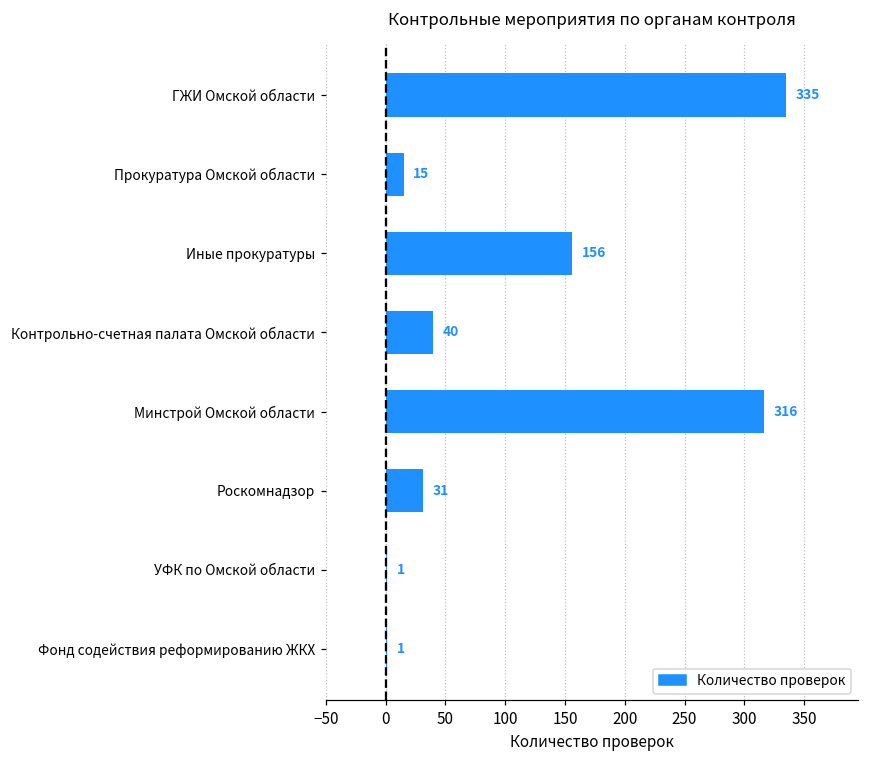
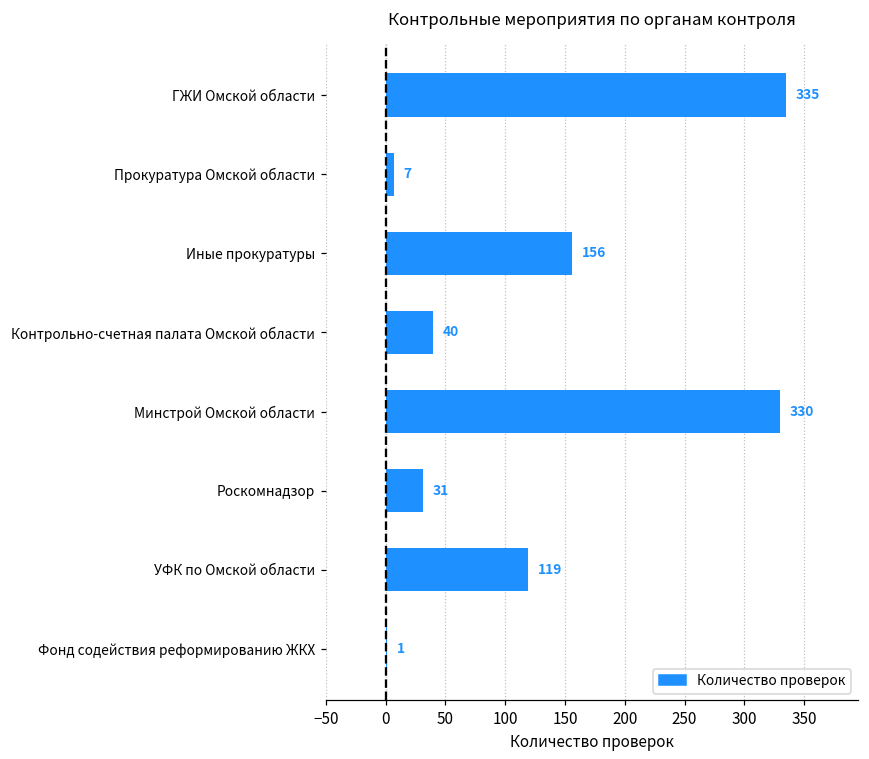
Прокуратура Омской области: 15 -> 7
Минстрой Омской области: 316 -> 330
УФК по Омской области: 1 -> 119
